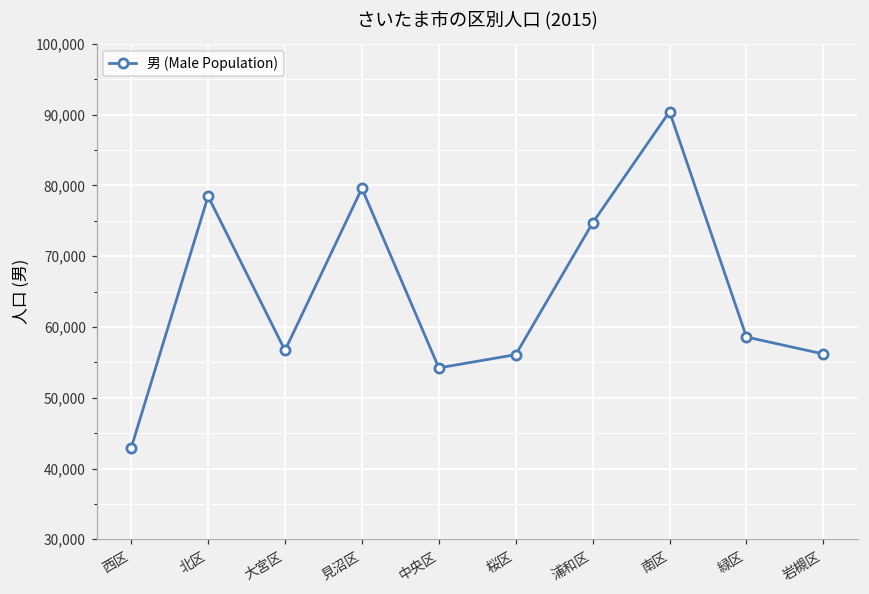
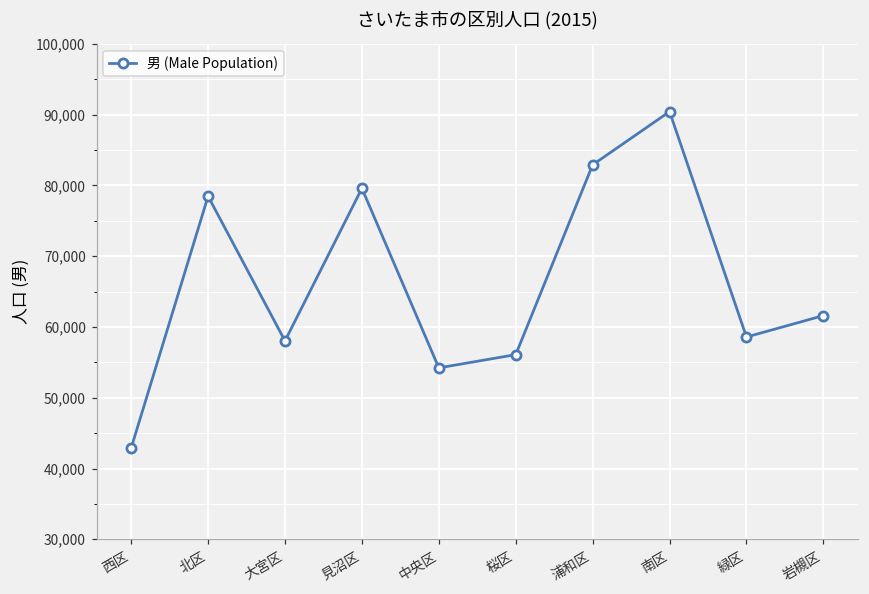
大宮区: 57,000 -> 58,000
浦和区: 75,000 -> 83,000
岩槻区: 56,000 -> 62,000
